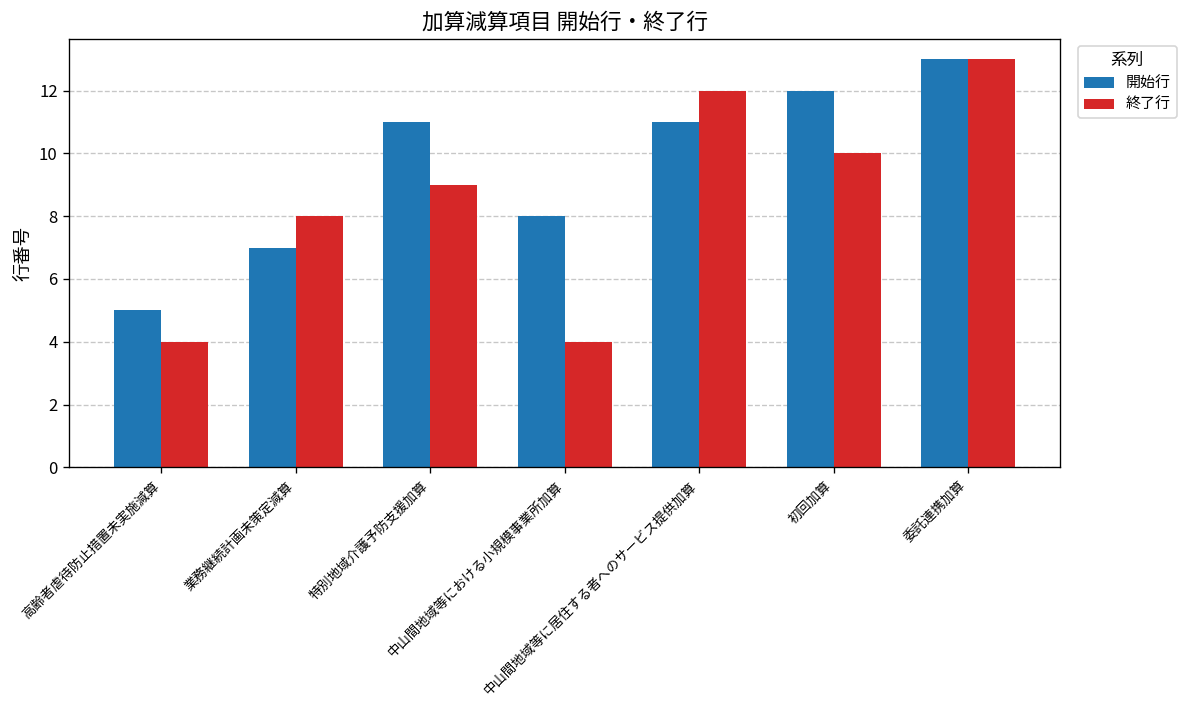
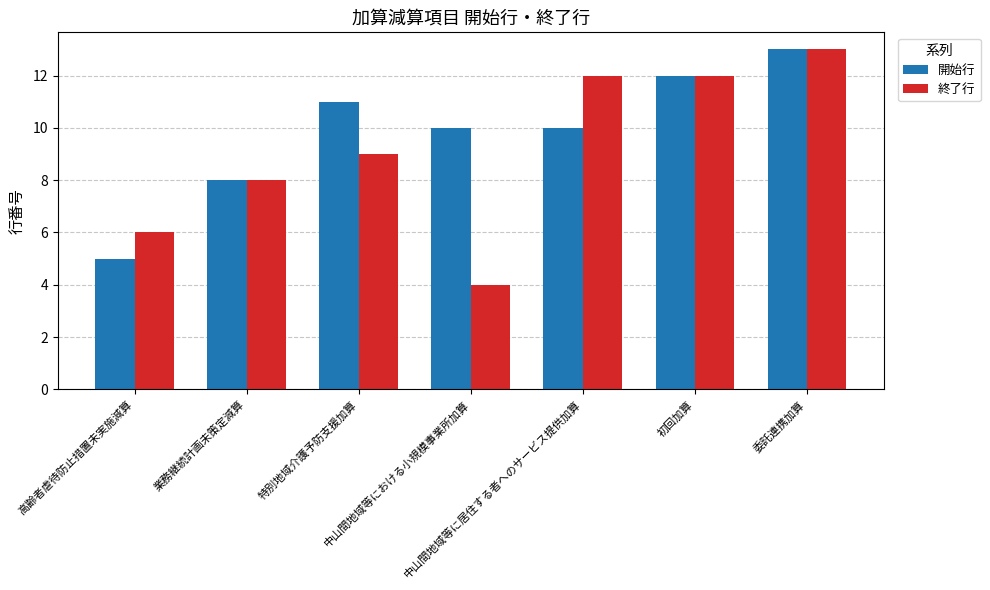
終了行, 高齢者虐待防止措置未実施減算: 4 -> 6
開始行, 業務継続計画未策定減算: 7 -> 8
開始行, 中山間地域等における小規模事業所加算: 8 -> 10
開始行, 中山間地域等に居住する者へのサービス提供加算: 11 -> 10
終了行, 初回加算: 10 -> 12
